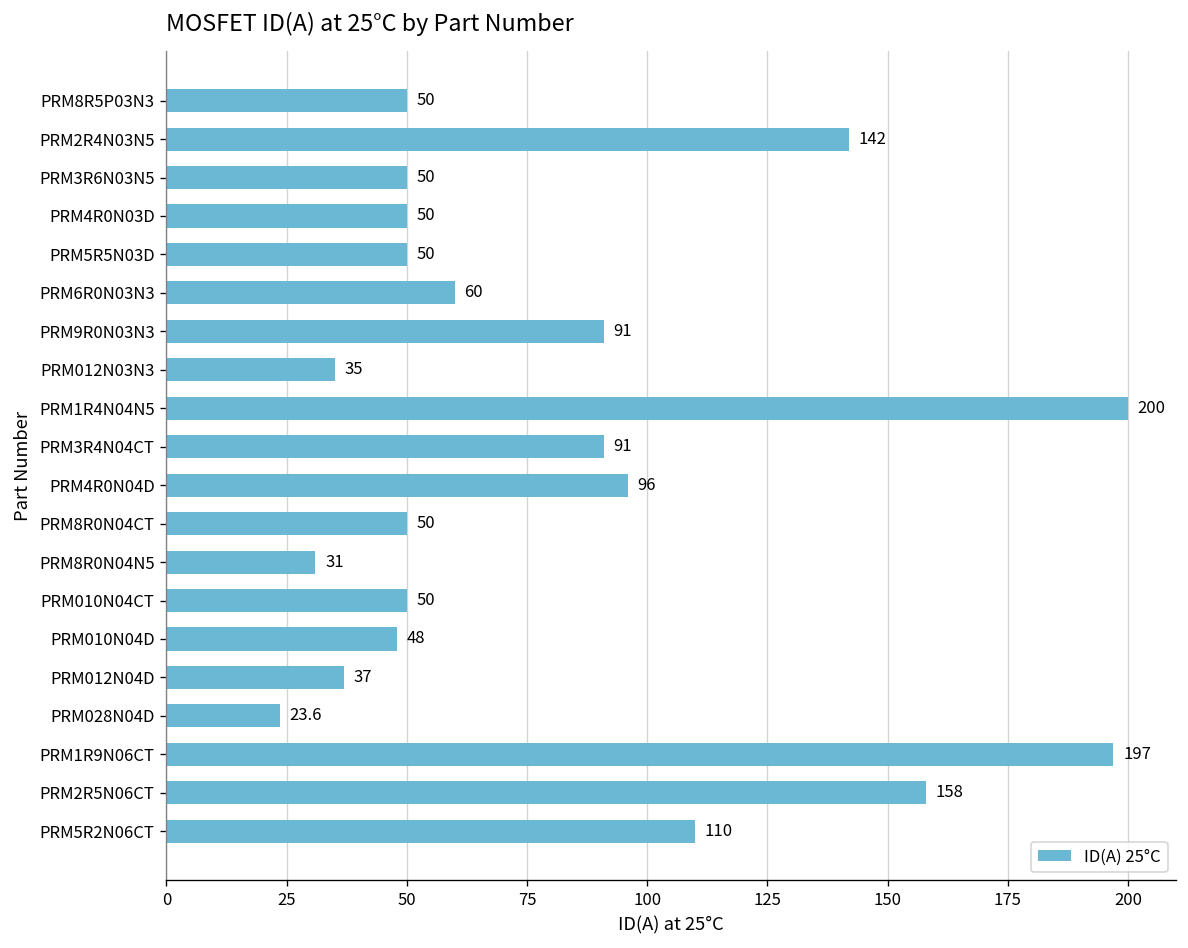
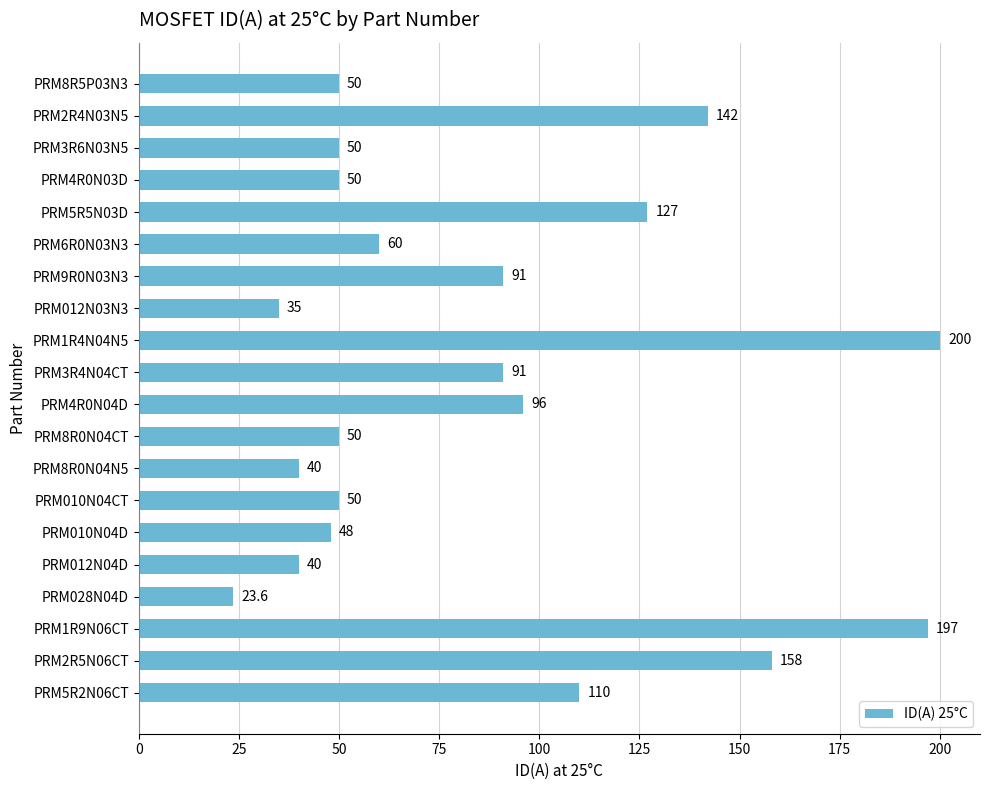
PRM5R5N03D: 50 -> 127
PRM8R0N04N5: 31 -> 40
PRM012N04D: 37 -> 40
